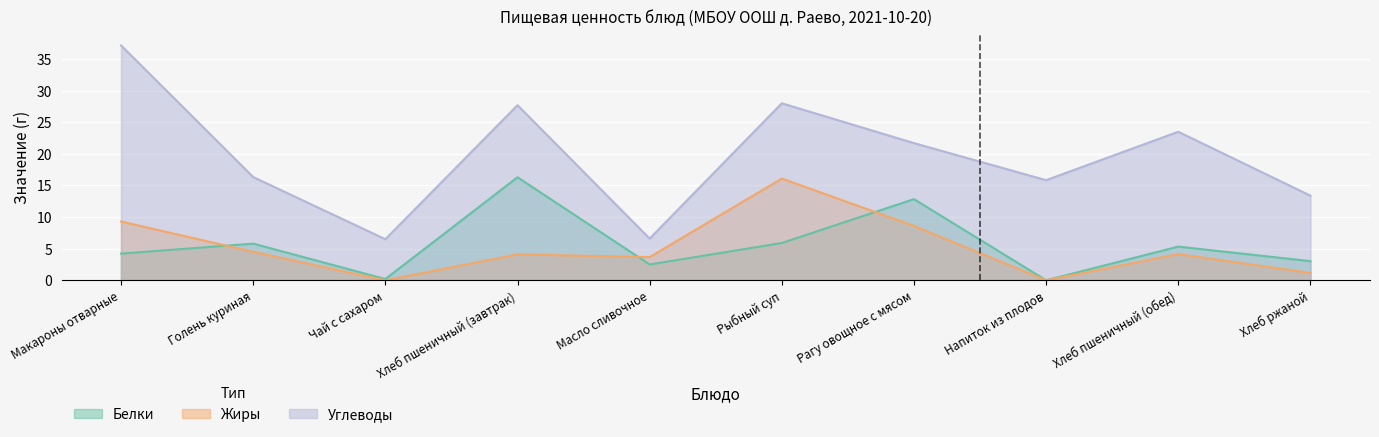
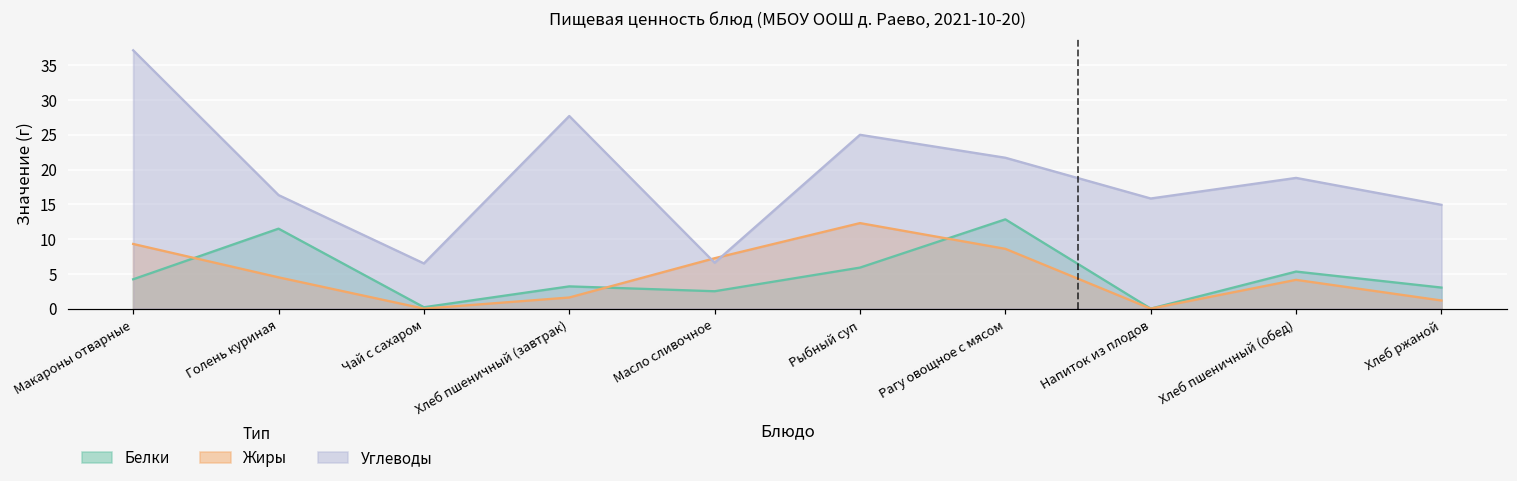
Белки, Голень куриная: 6 -> 12
Белки, Хлеб пшеничный (завтрак): 16 -> 3
Жиры, Хлеб пшеничный (завтрак): 4 -> 2
Жиры, Масло сливочное: 4 -> 7
Жиры, Рыбный суп: 16 -> 12
Углеводы, Рыбный суп: 28 -> 25
Углеводы, Хлеб пшеничный (обед): 24 -> 19
Углеводы, Хлеб ржаной: 13 -> 15
